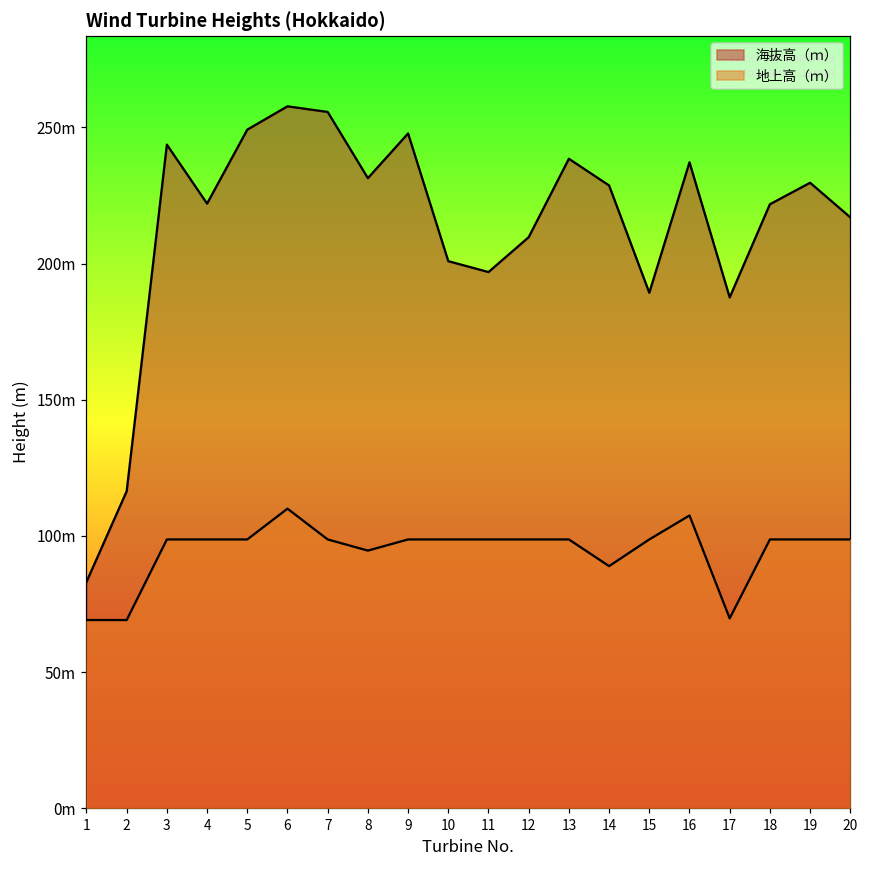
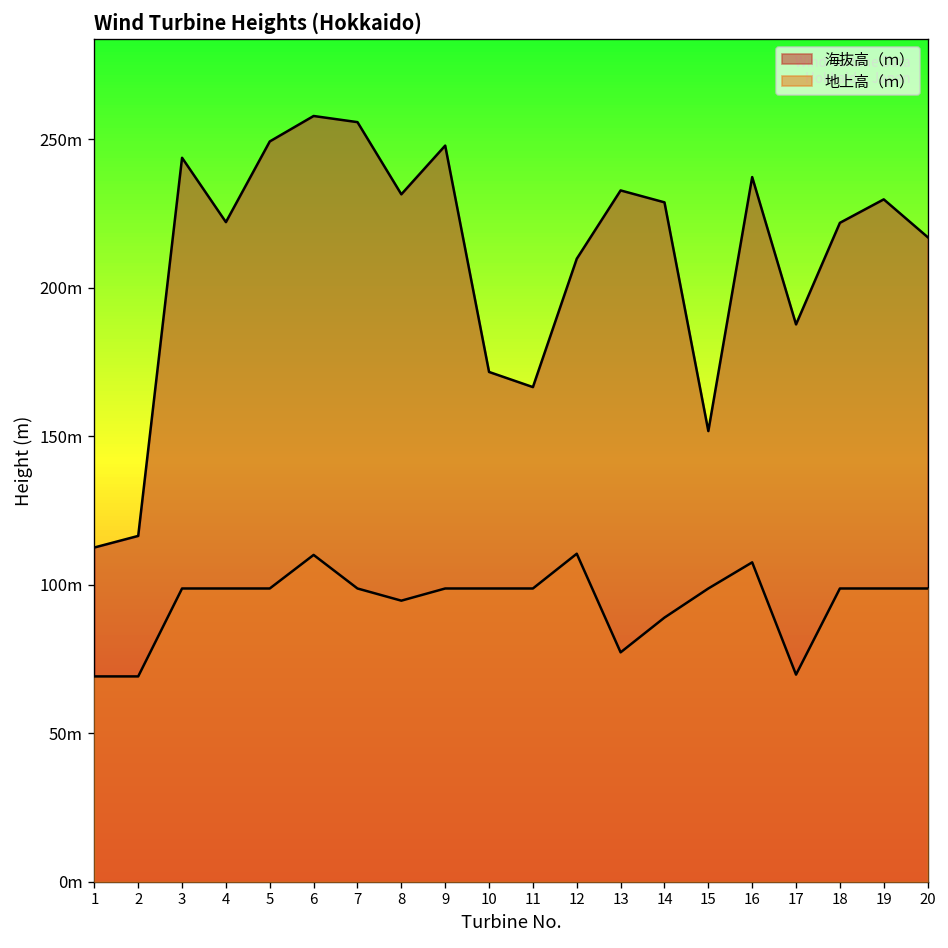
海抜高（ｍ）, 1: 83m -> 113m
海抜高（ｍ）, 10: 201m -> 172m
海抜高（ｍ）, 11: 197m -> 167m
地上高（ｍ）, 12: 99m -> 110m
海抜高（ｍ）, 13: 239m -> 233m
地上高（ｍ）, 13: 99m -> 77m
海抜高（ｍ）, 15: 189m -> 152m
